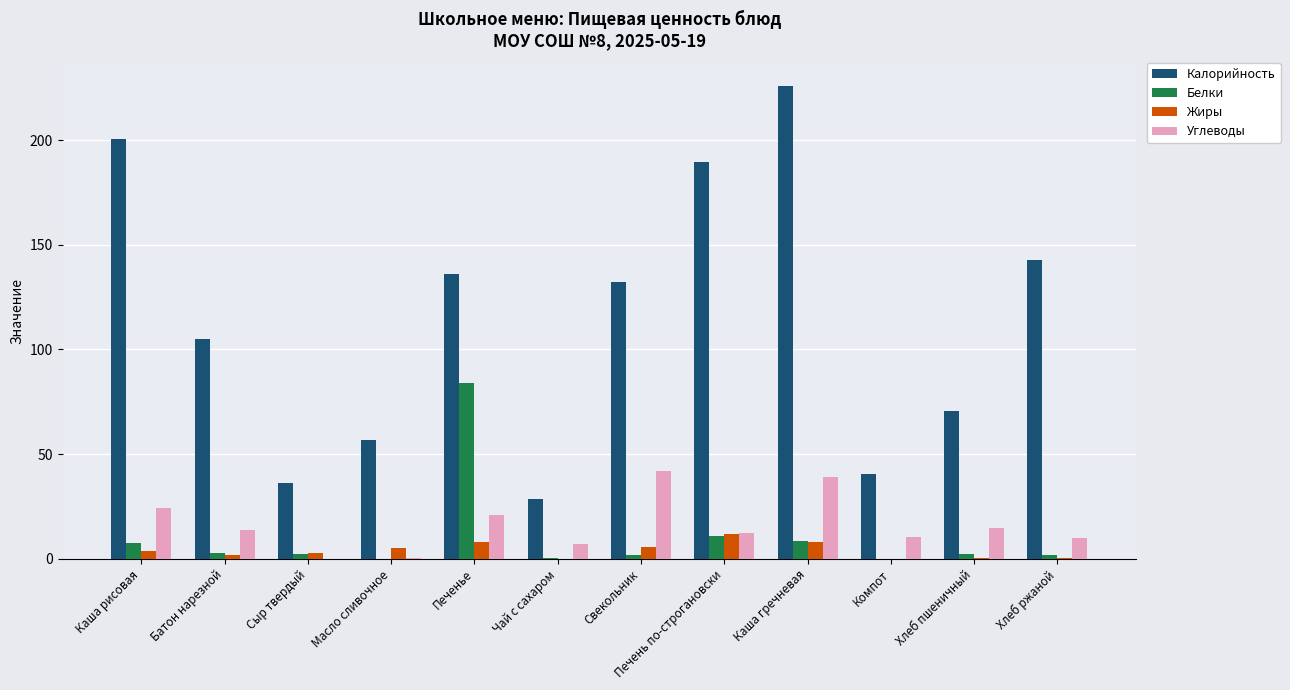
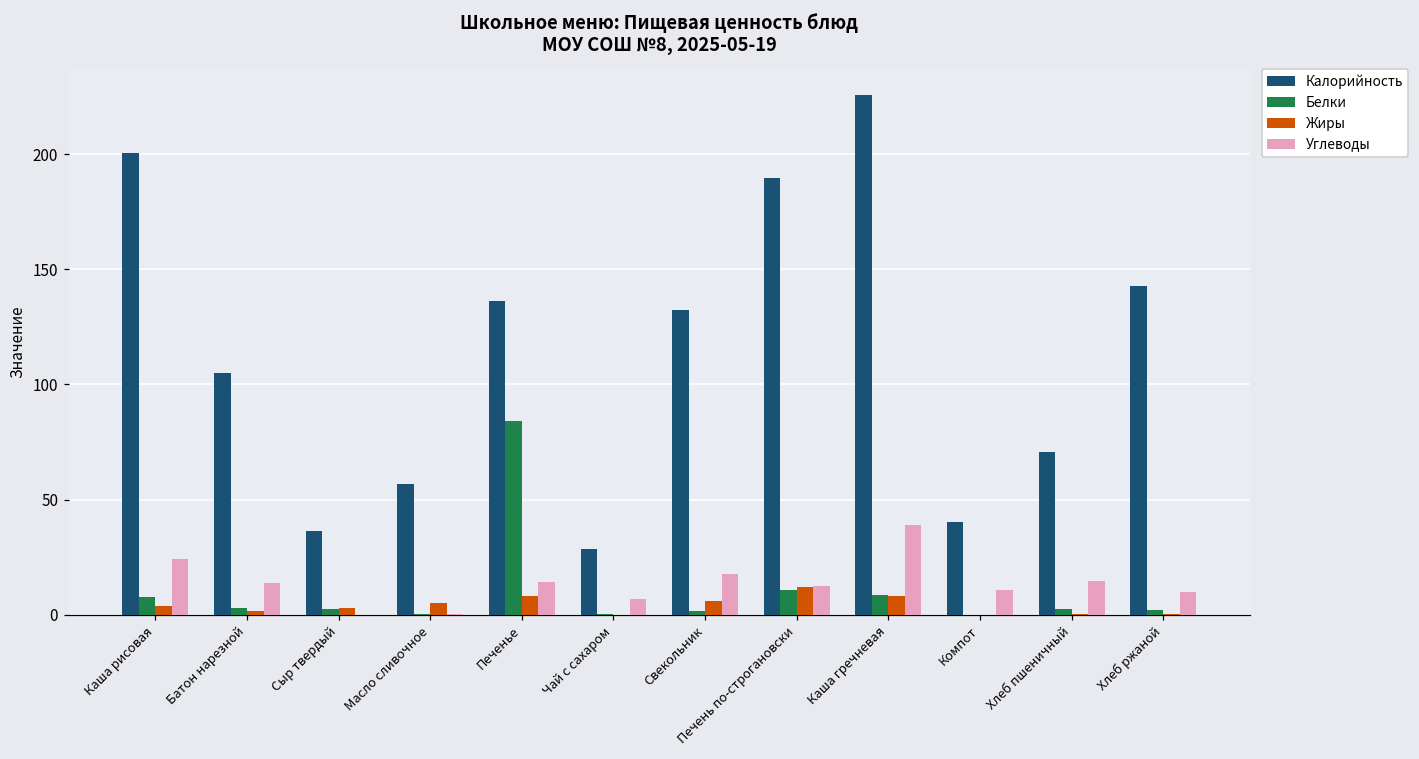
Углеводы, Печенье: 21 -> 14
Углеводы, Свекольник: 42 -> 18
